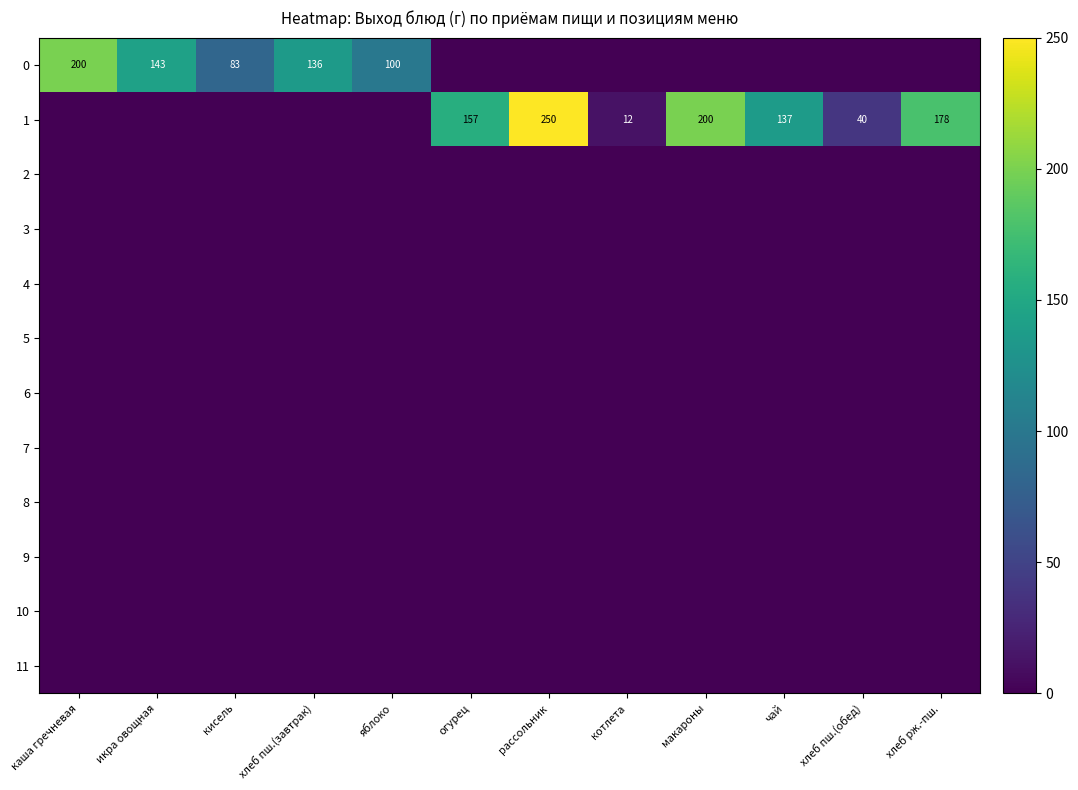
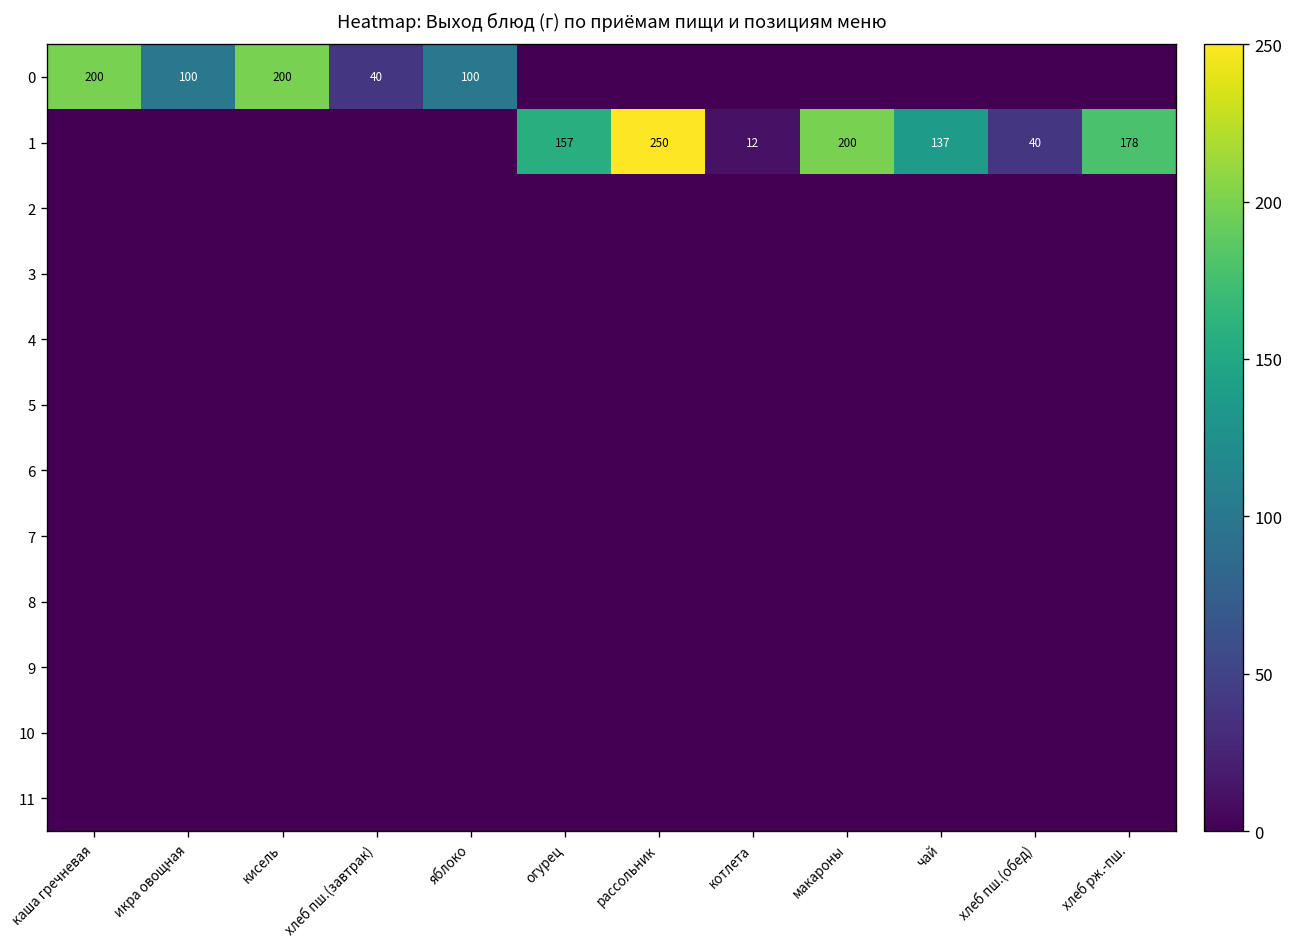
0, икра овощная: 143 -> 100
0, кисель: 83 -> 200
0, хлеб пш.(завтрак): 136 -> 40
